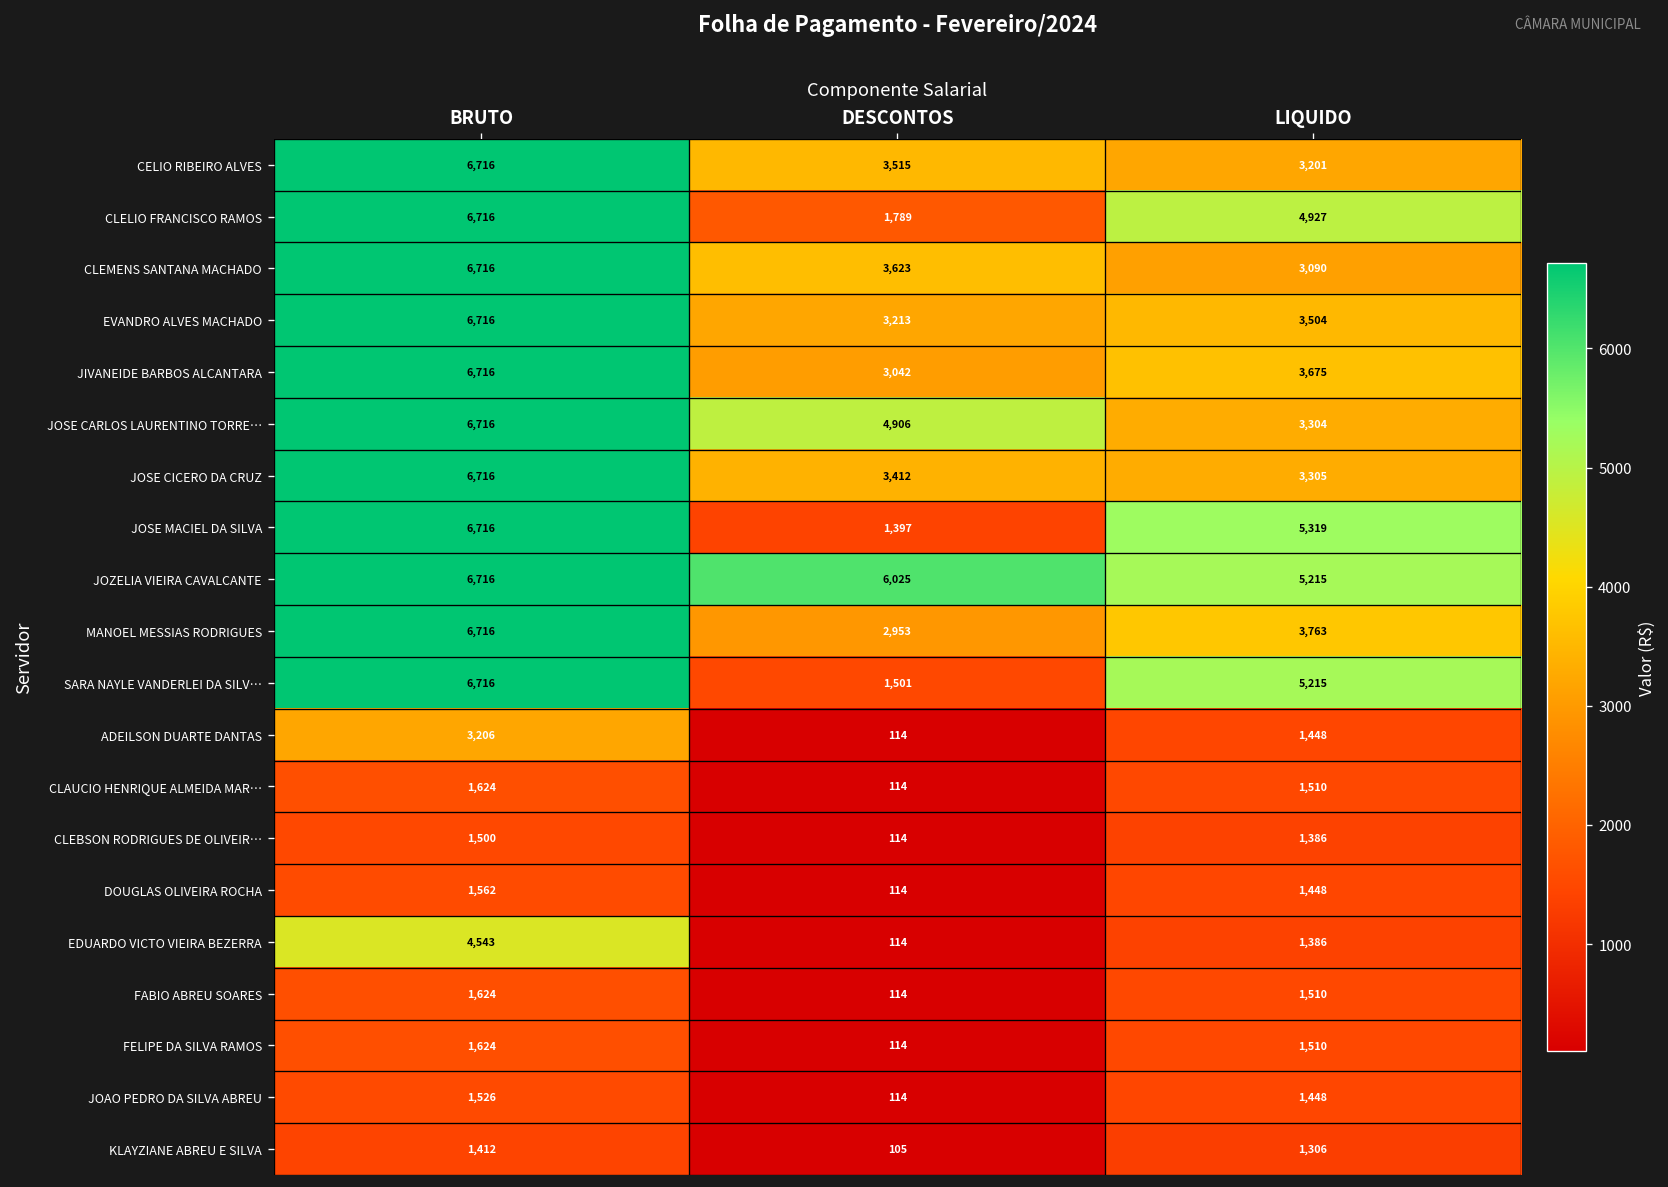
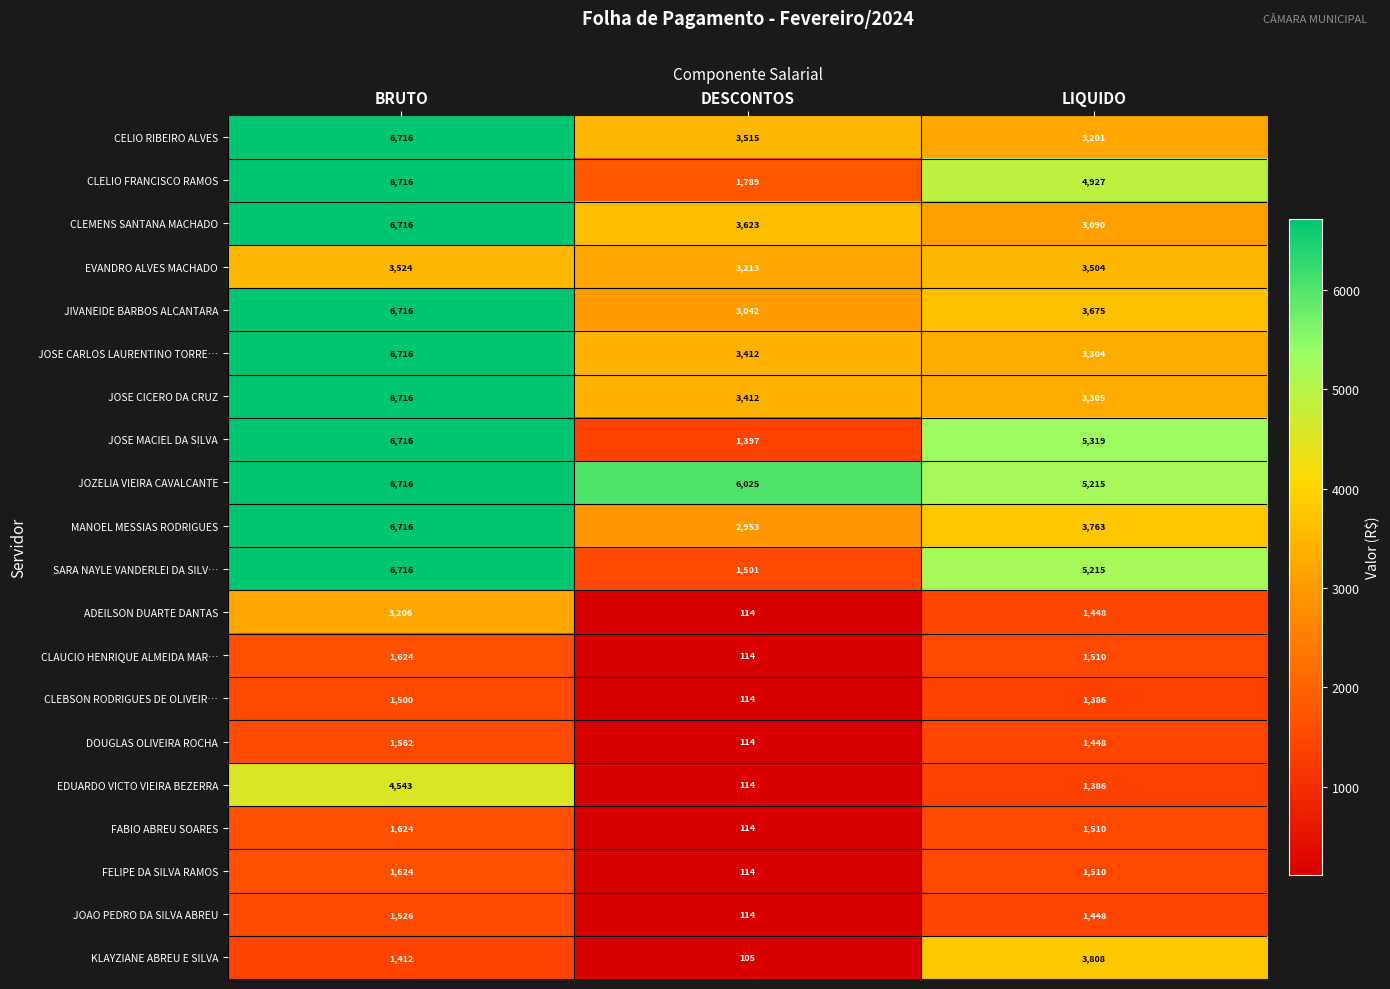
EVANDRO ALVES MACHADO, BRUTO: 6,716 -> 3,524
JOSE CARLOS LAURENTINO TORRE…, DESCONTOS: 4,906 -> 3,412
KLAYZIANE ABREU E SILVA, LIQUIDO: 1,306 -> 3,808
